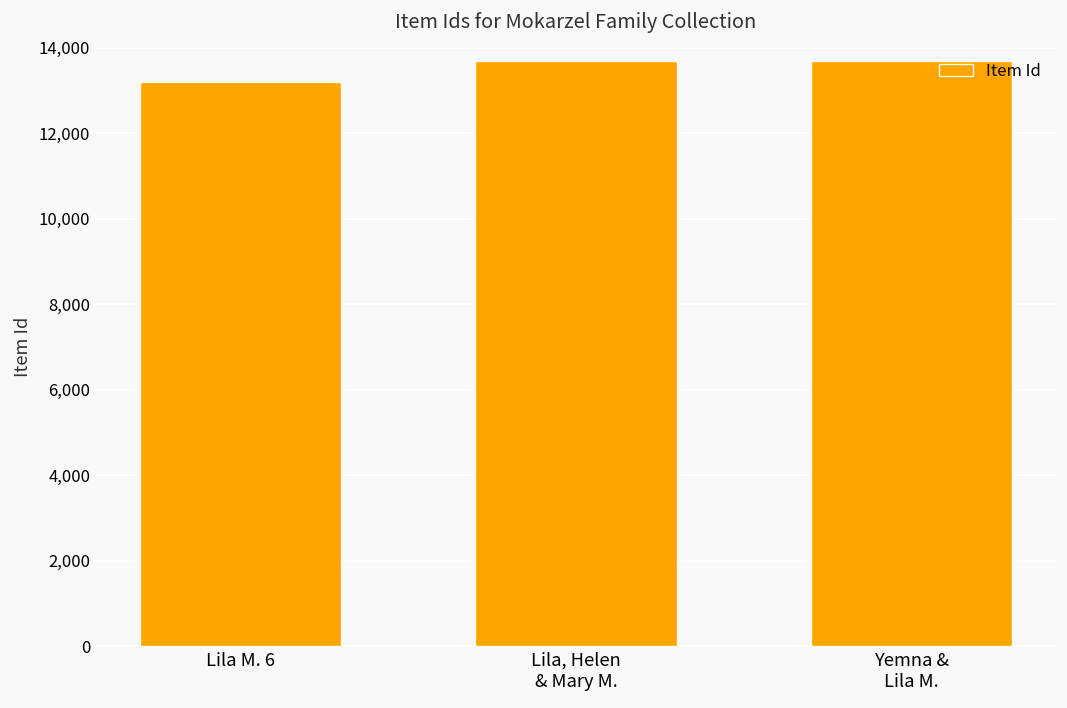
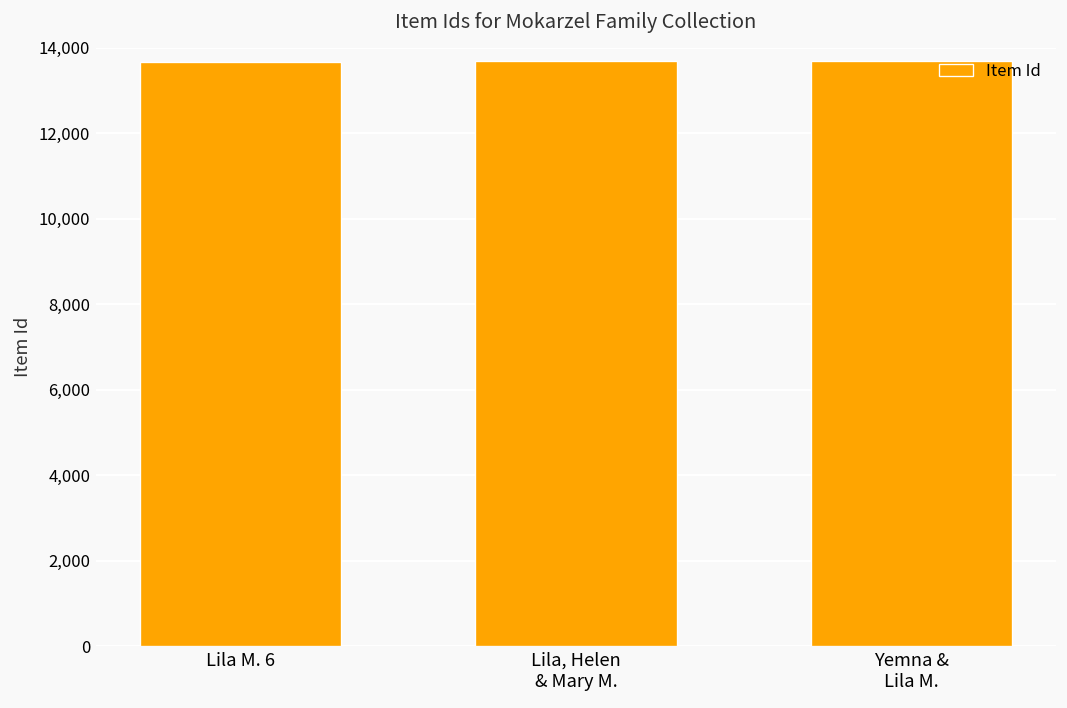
Lila M. 6: 13,200 -> 13,700
